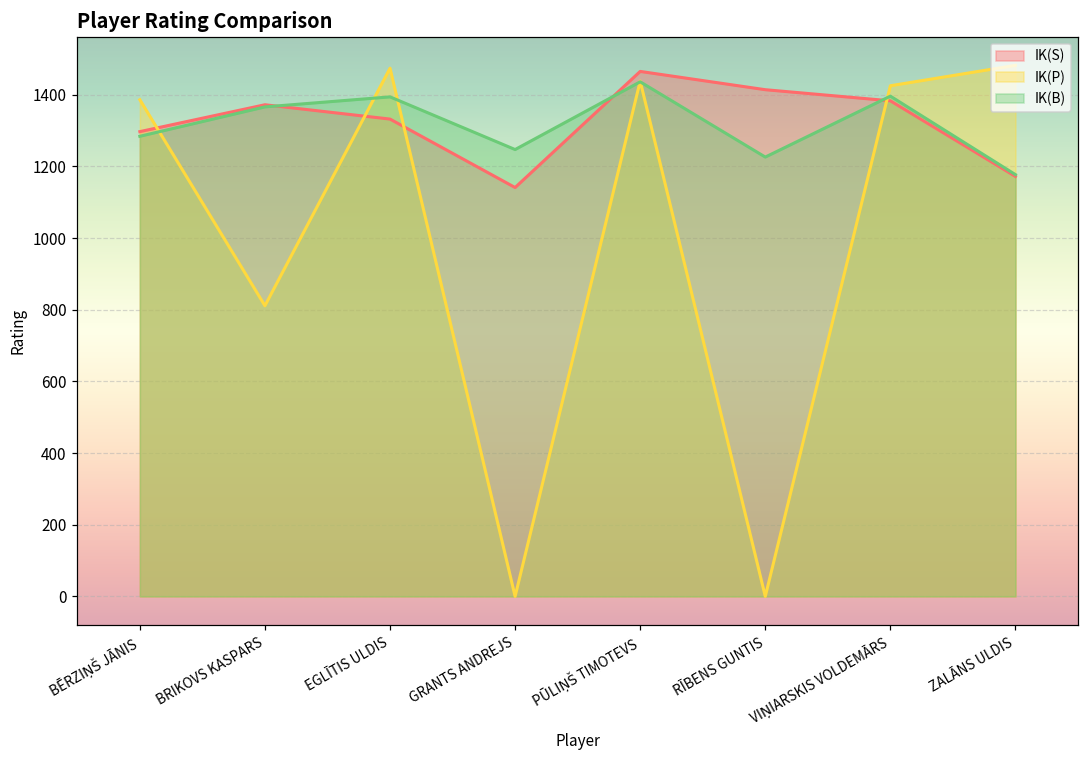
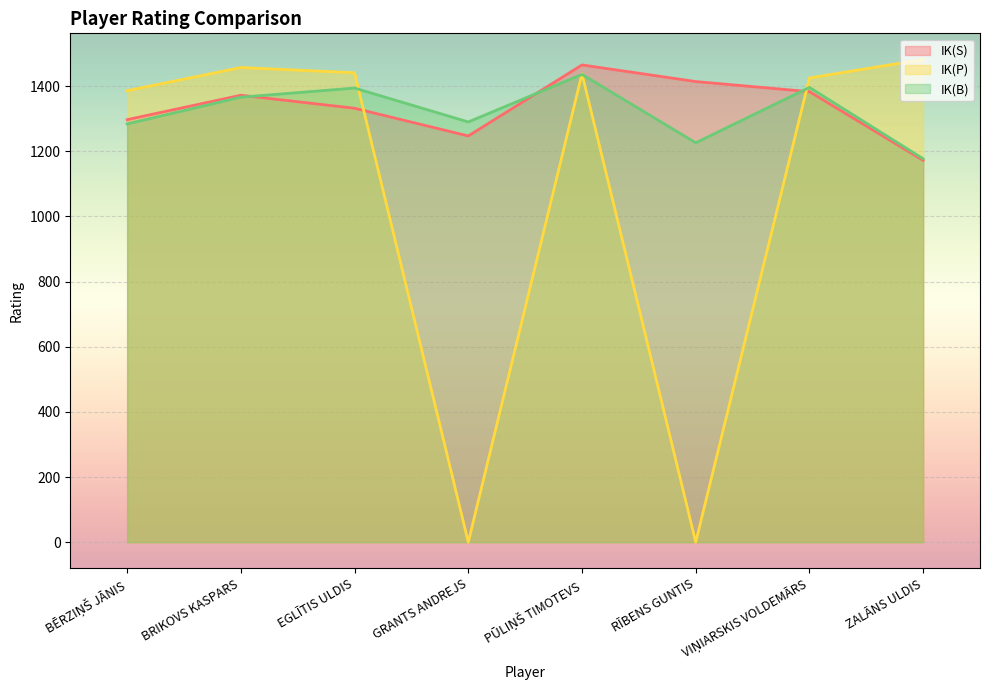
IK(P), BRIKOVS KASPARS: 810 -> 1460
IK(P), EGLĪTIS ULDIS: 1470 -> 1440
IK(S), GRANTS ANDREJS: 1140 -> 1250
IK(B), GRANTS ANDREJS: 1250 -> 1290
